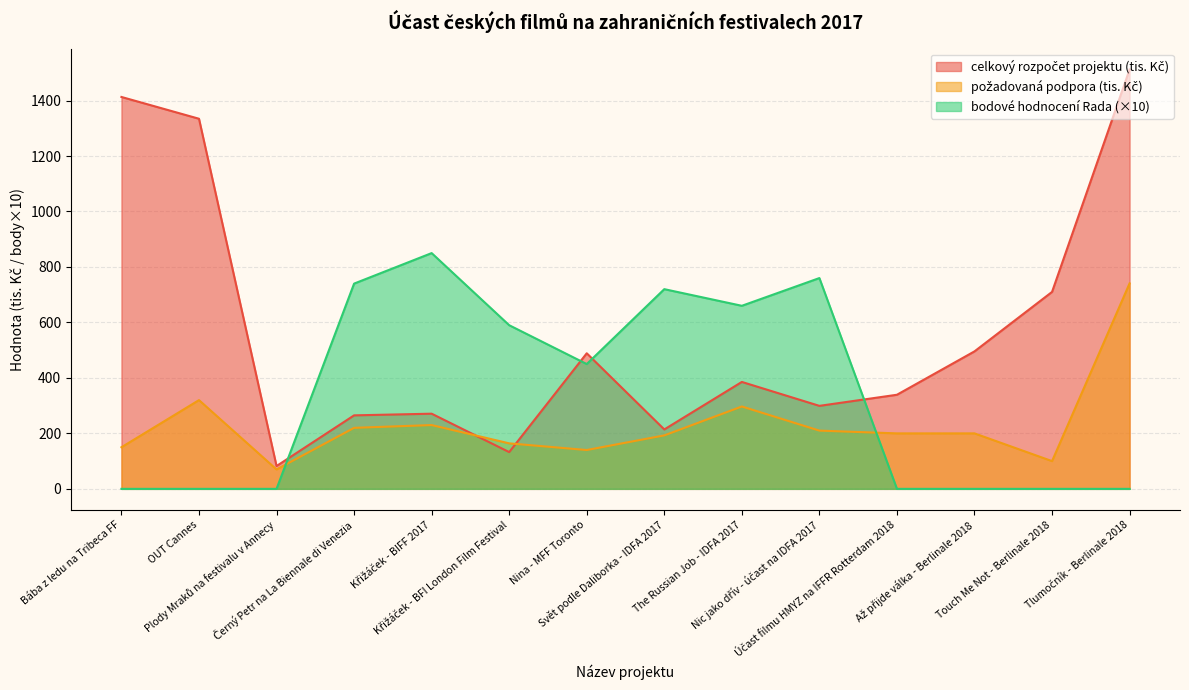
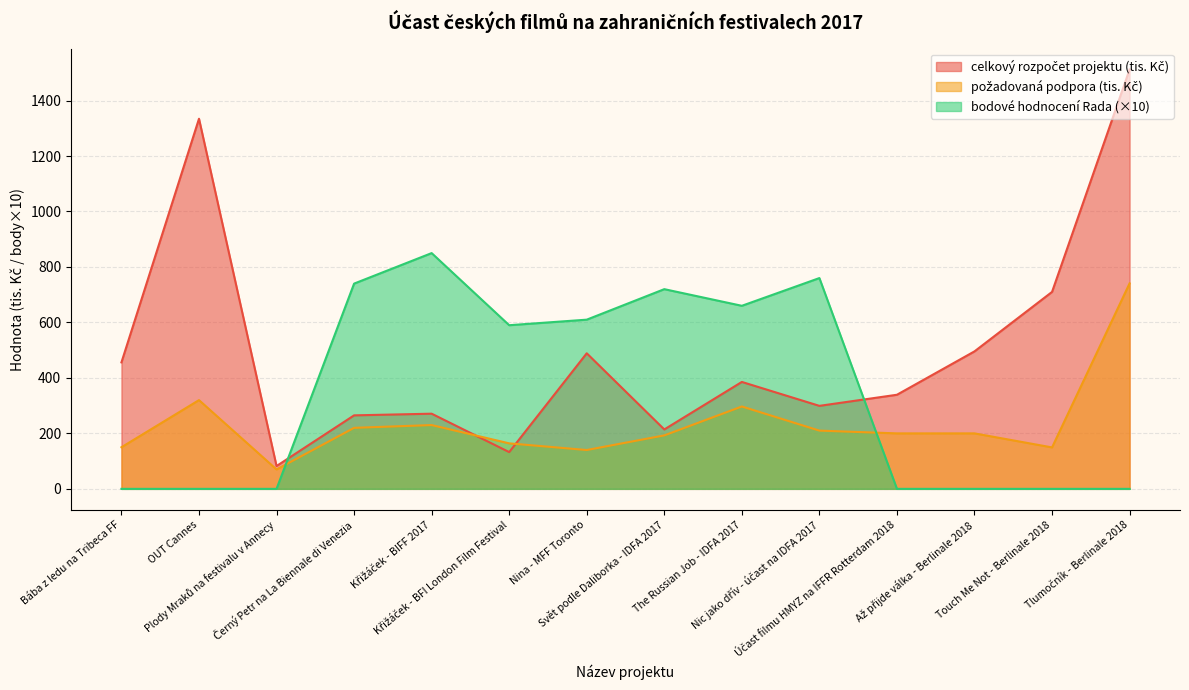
celkový rozpočet projektu (tis. Kč), Bába z ledu na Tribeca FF: 1410 -> 460
bodové hodnocení Rada (×10), Nina - MFF Toronto: 450 -> 610
požadovaná podpora (tis. Kč), Touch Me Not - Berlinale 2018: 100 -> 150
